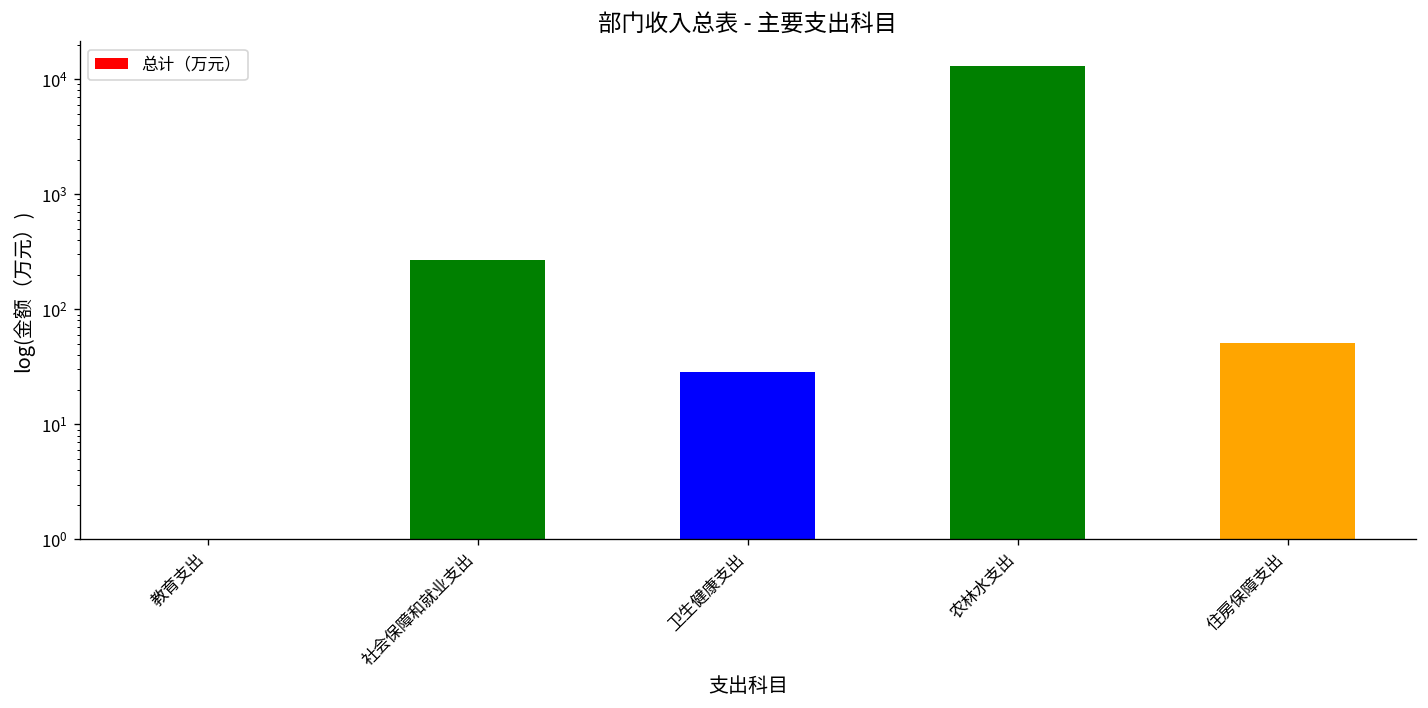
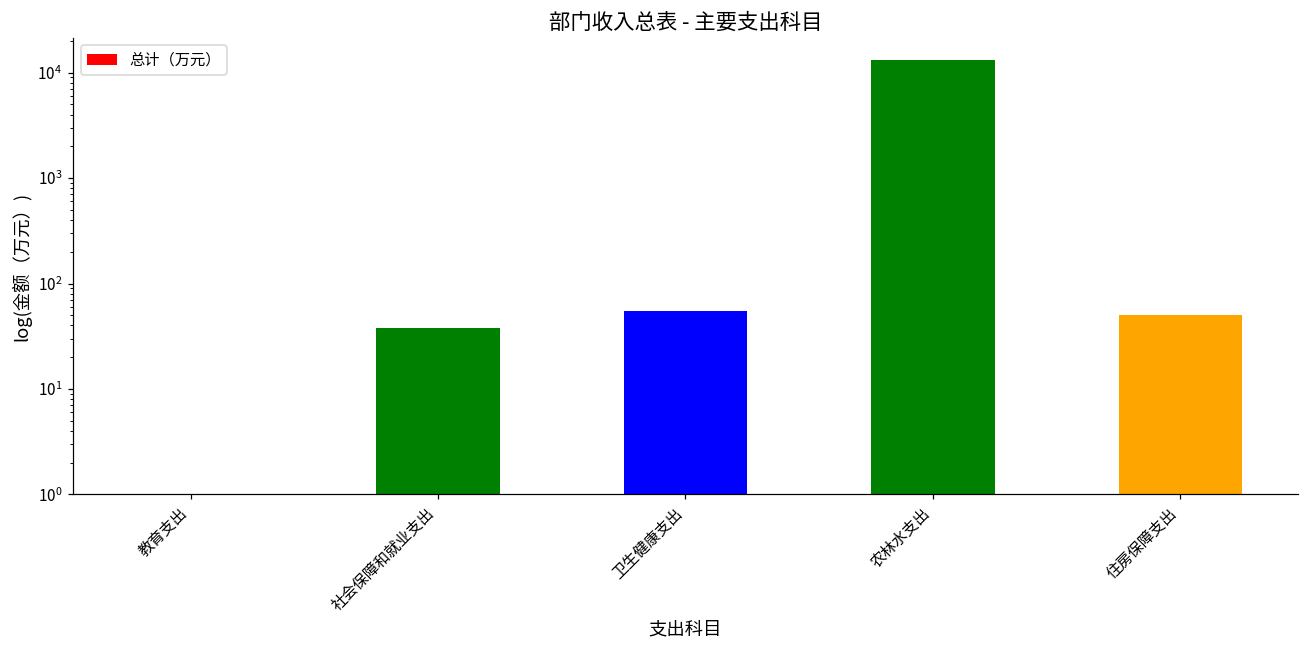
社会保障和就业支出: 270 -> 38
卫生健康支出: 28 -> 50
